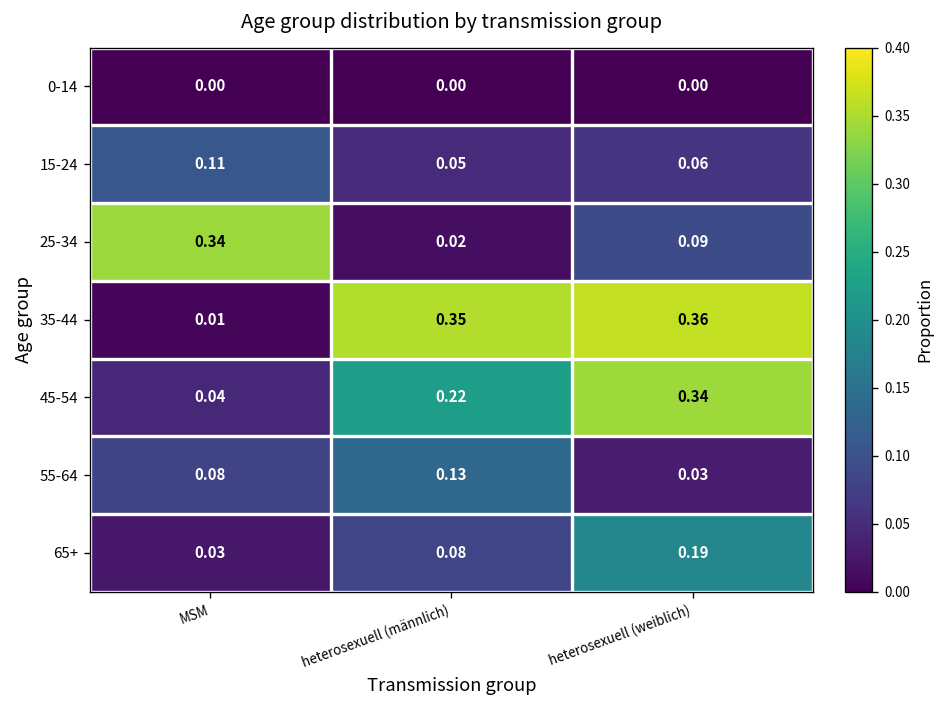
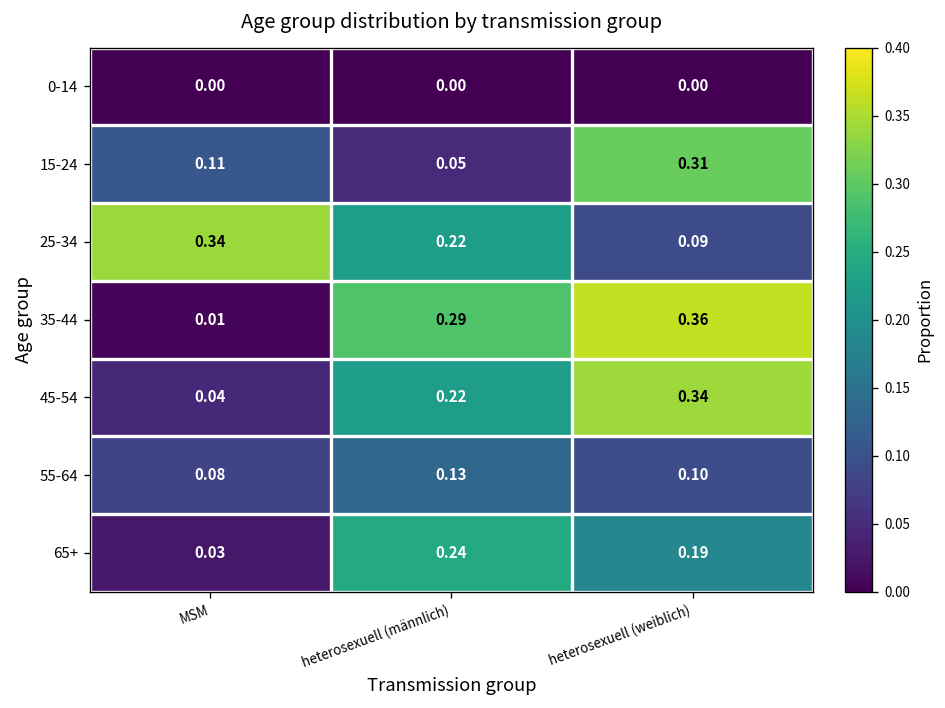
15-24, heterosexuell (weiblich): 0.06 -> 0.31
25-34, heterosexuell (männlich): 0.02 -> 0.22
35-44, heterosexuell (männlich): 0.35 -> 0.29
55-64, heterosexuell (weiblich): 0.03 -> 0.10
65+, heterosexuell (männlich): 0.08 -> 0.24
